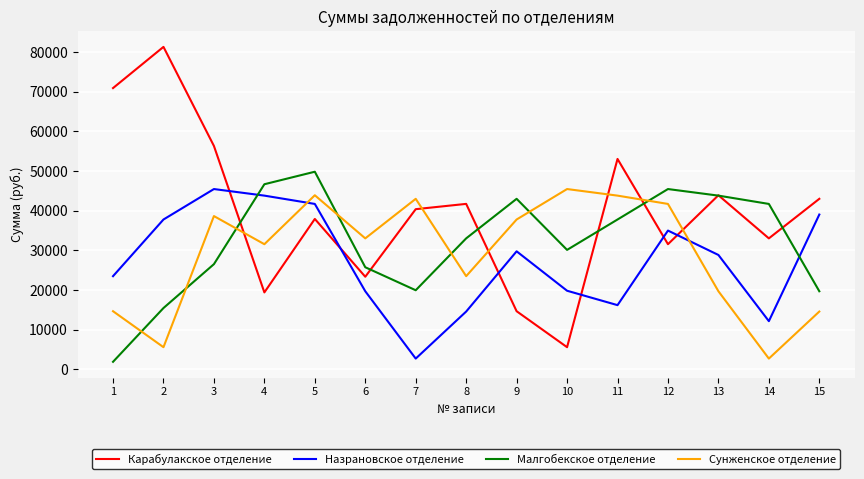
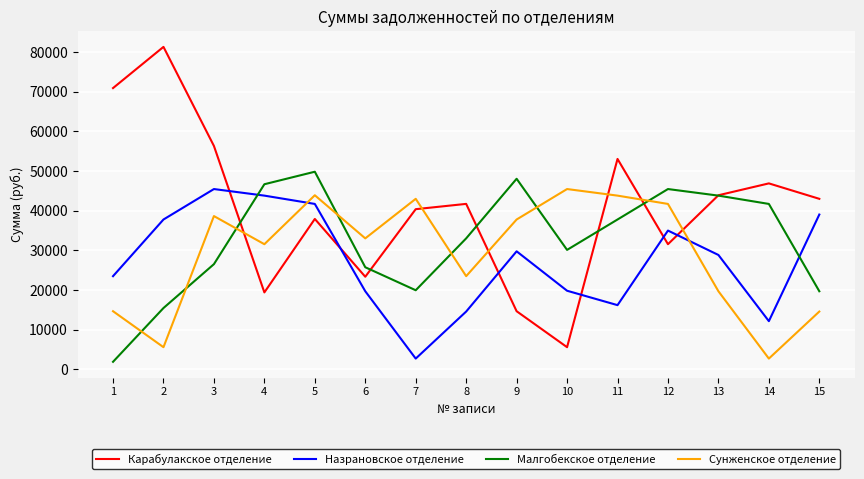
Малгобекское отделение, 9: 43000 -> 48000
Карабулакское отделение, 14: 33000 -> 47000
